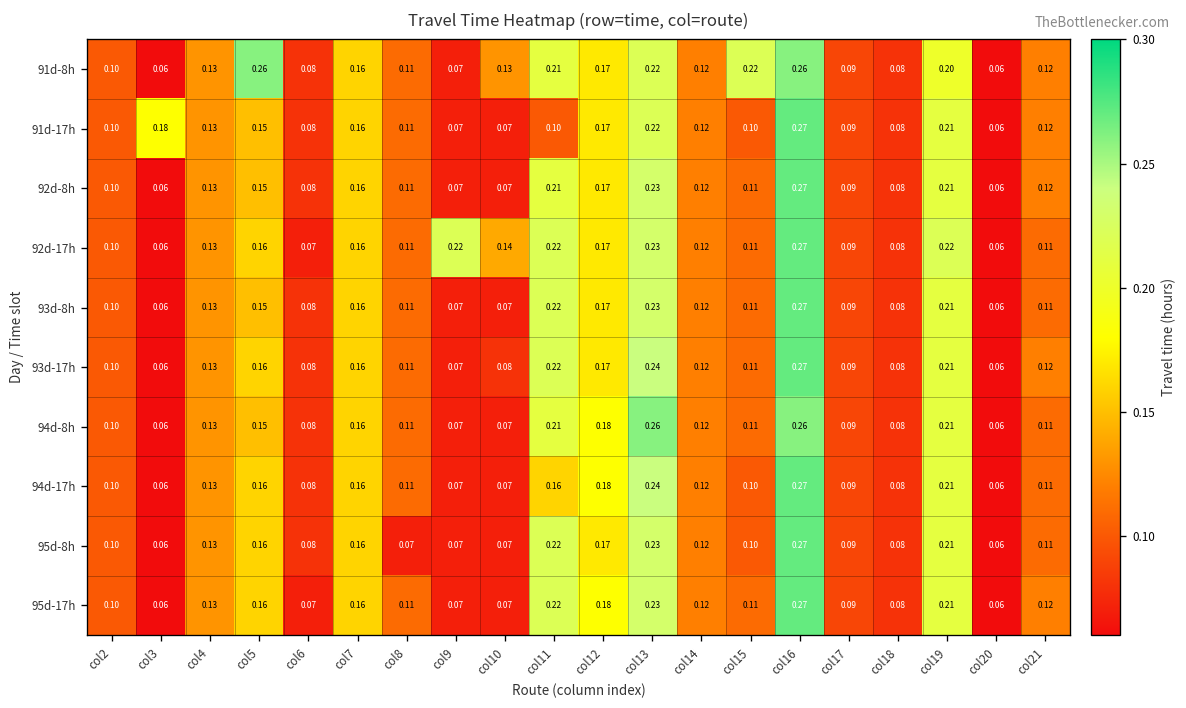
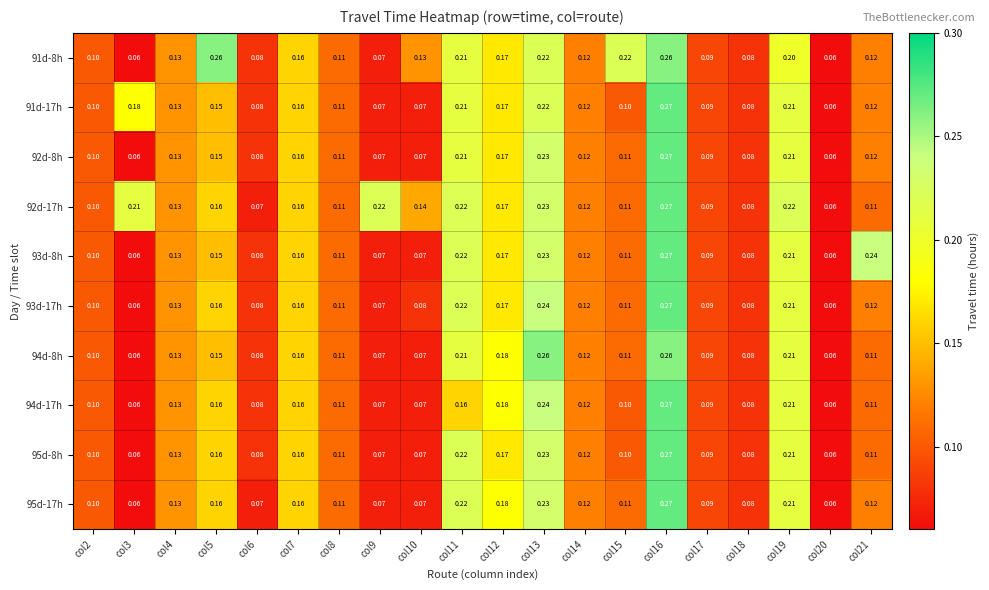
91d-17h, col11: 0.10 -> 0.21
92d-17h, col3: 0.06 -> 0.21
93d-8h, col21: 0.11 -> 0.24
95d-8h, col8: 0.07 -> 0.11
